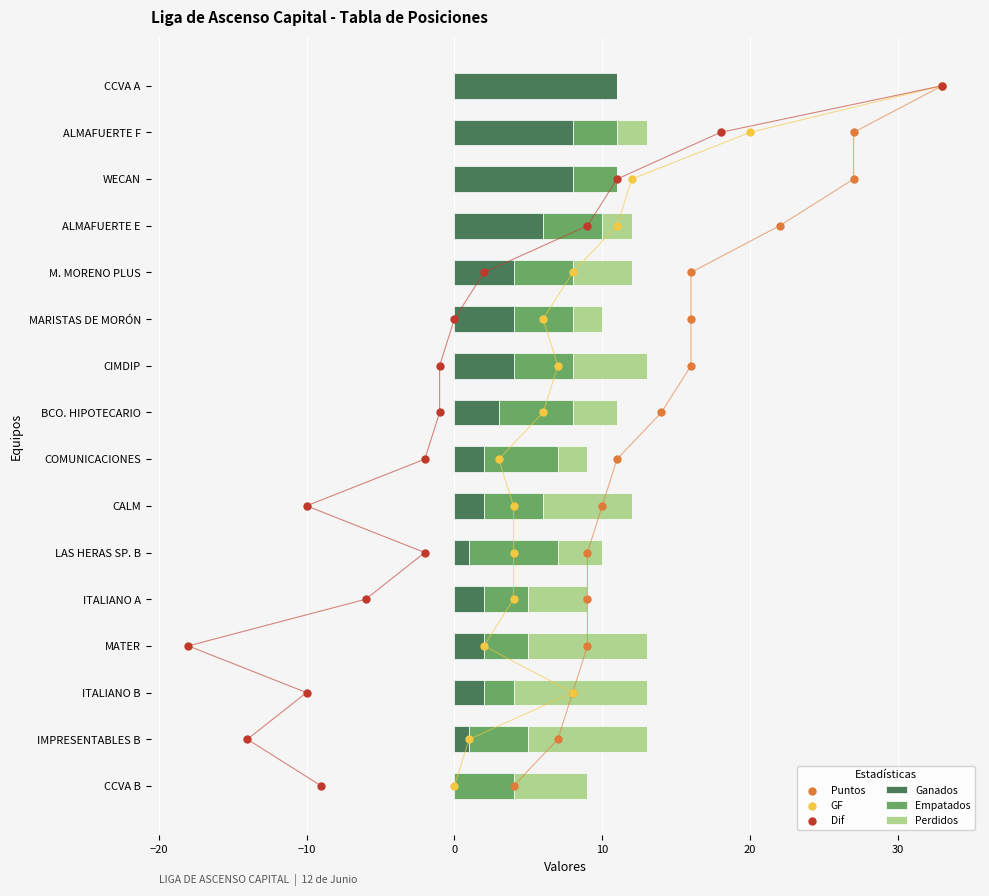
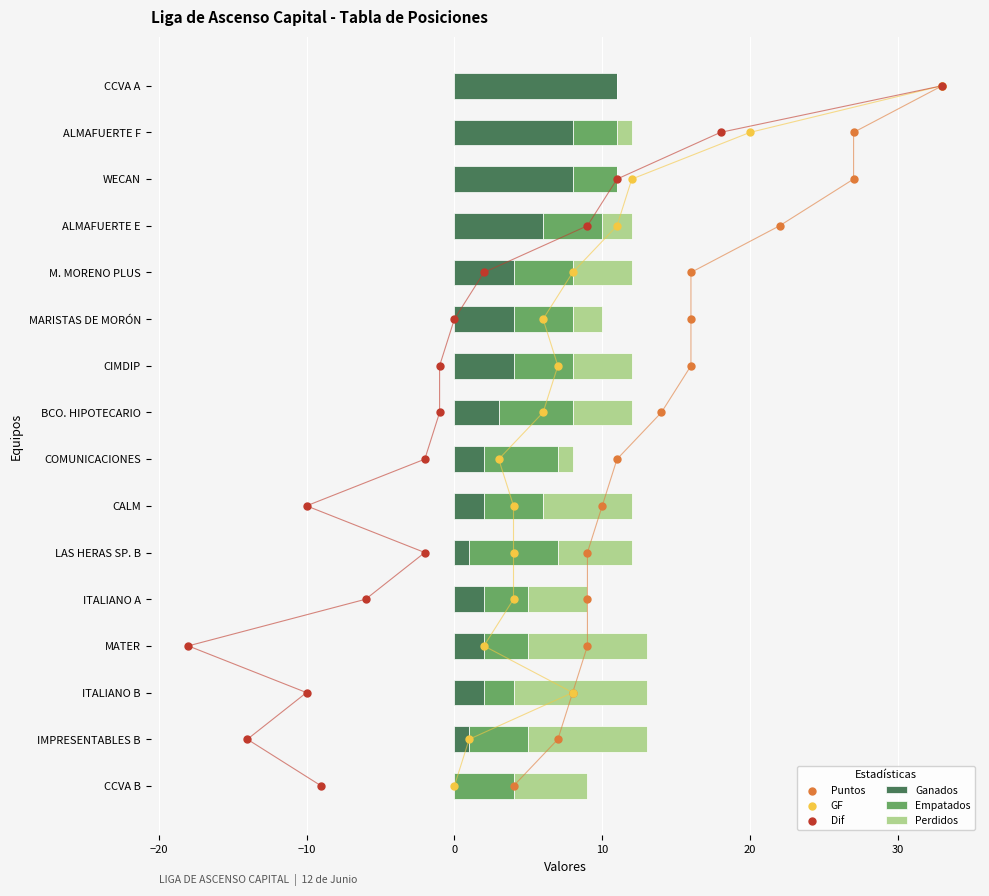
Perdidos, ALMAFUERTE F: 2 -> 1
Perdidos, CIMDIP: 5 -> 4
Perdidos, BCO. HIPOTECARIO: 3 -> 4
Perdidos, COMUNICACIONES: 2 -> 1
Perdidos, LAS HERAS SP. B: 3 -> 5
